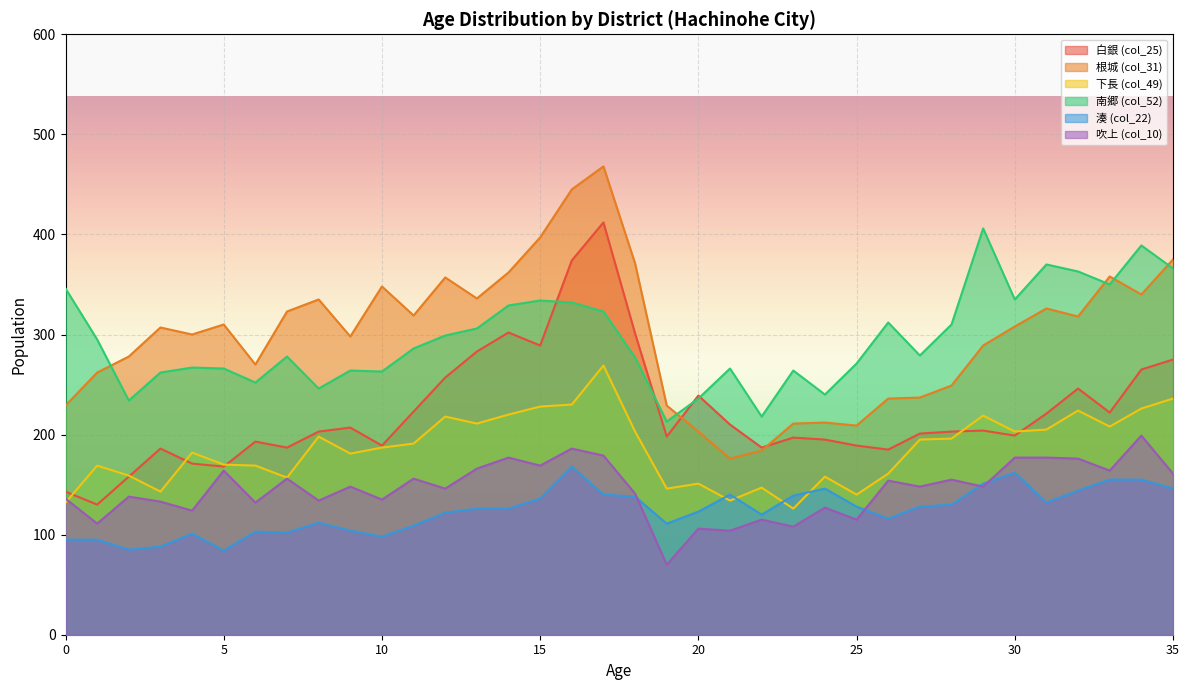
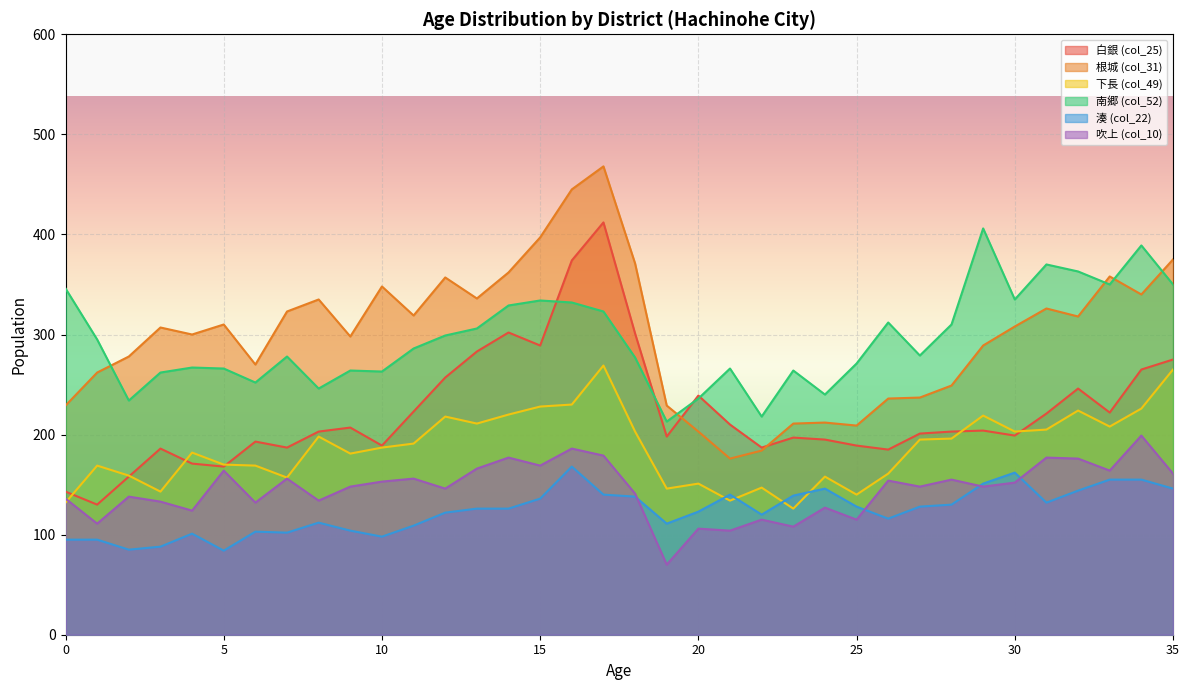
吹上 (col_10), 10: 135 -> 153
吹上 (col_10), 30: 177 -> 152
下長 (col_49), 35: 236 -> 265
南郷 (col_52), 35: 366 -> 350
